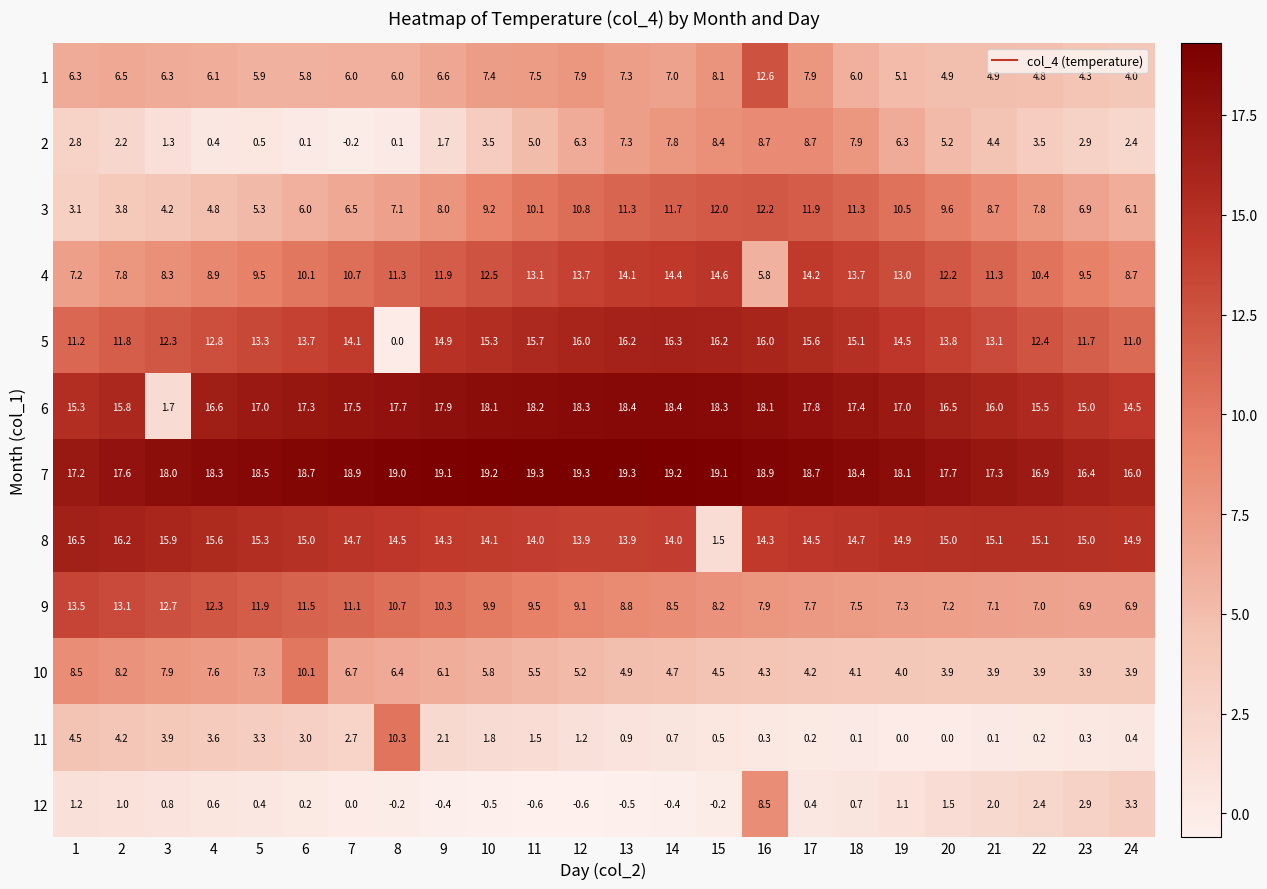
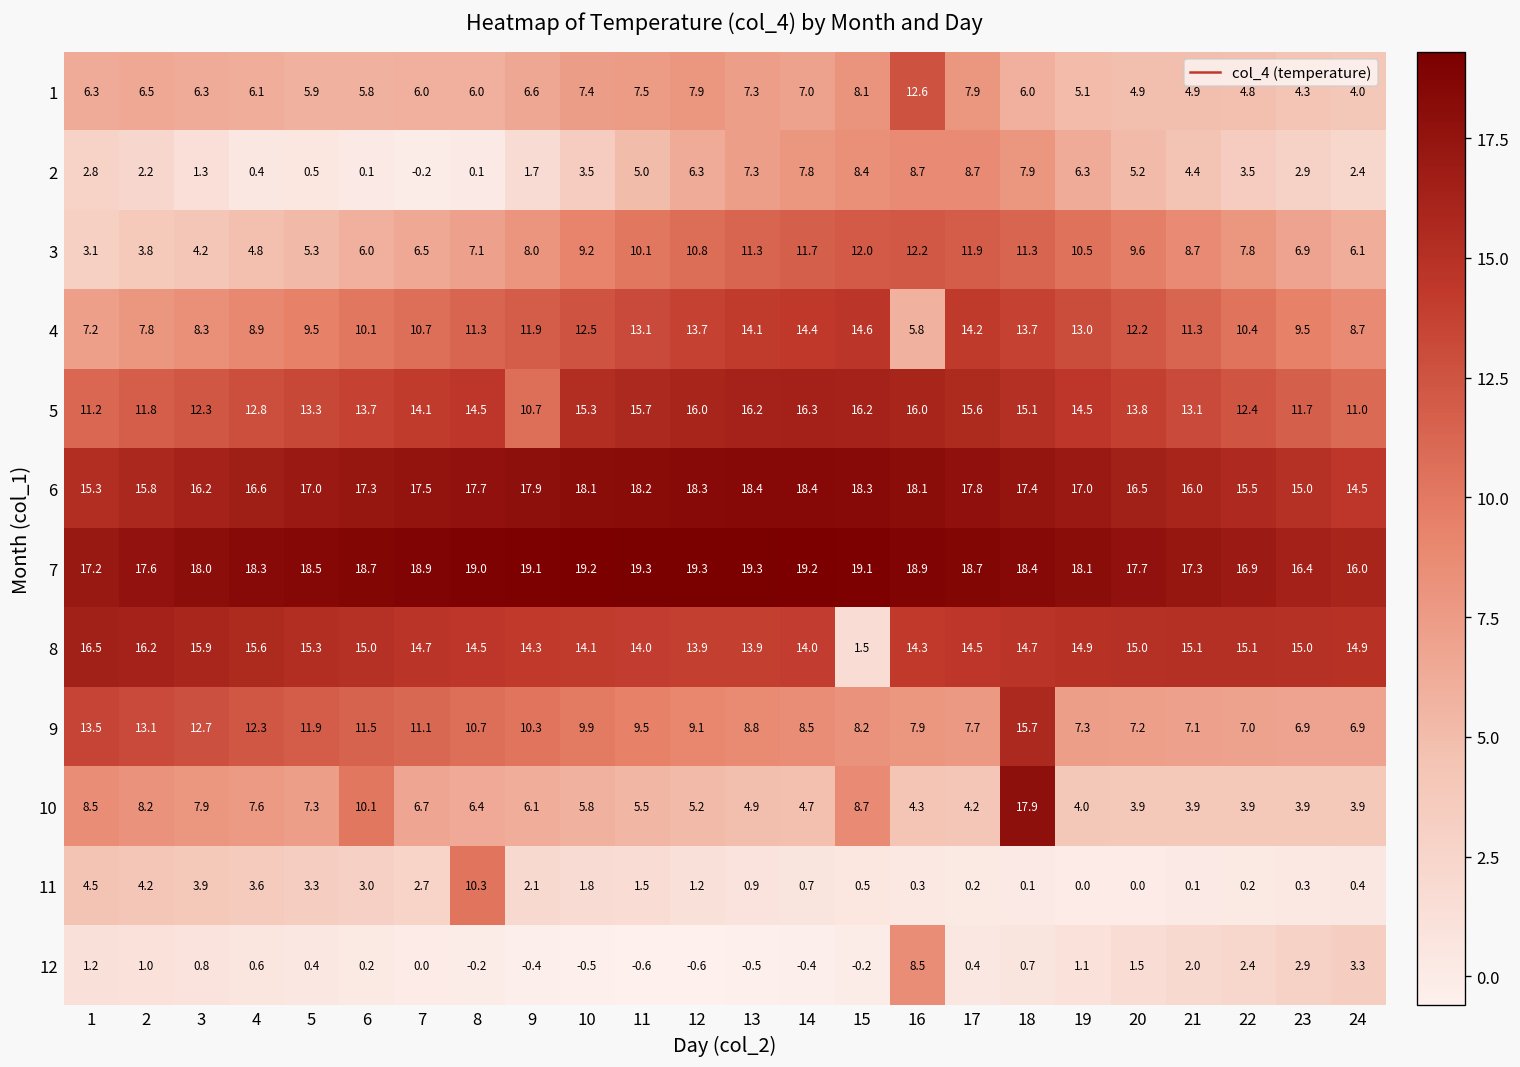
5, 8: 0.0 -> 14.5
5, 9: 14.9 -> 10.7
6, 3: 1.7 -> 16.2
9, 18: 7.5 -> 15.7
10, 15: 4.5 -> 8.7
10, 18: 4.1 -> 17.9
